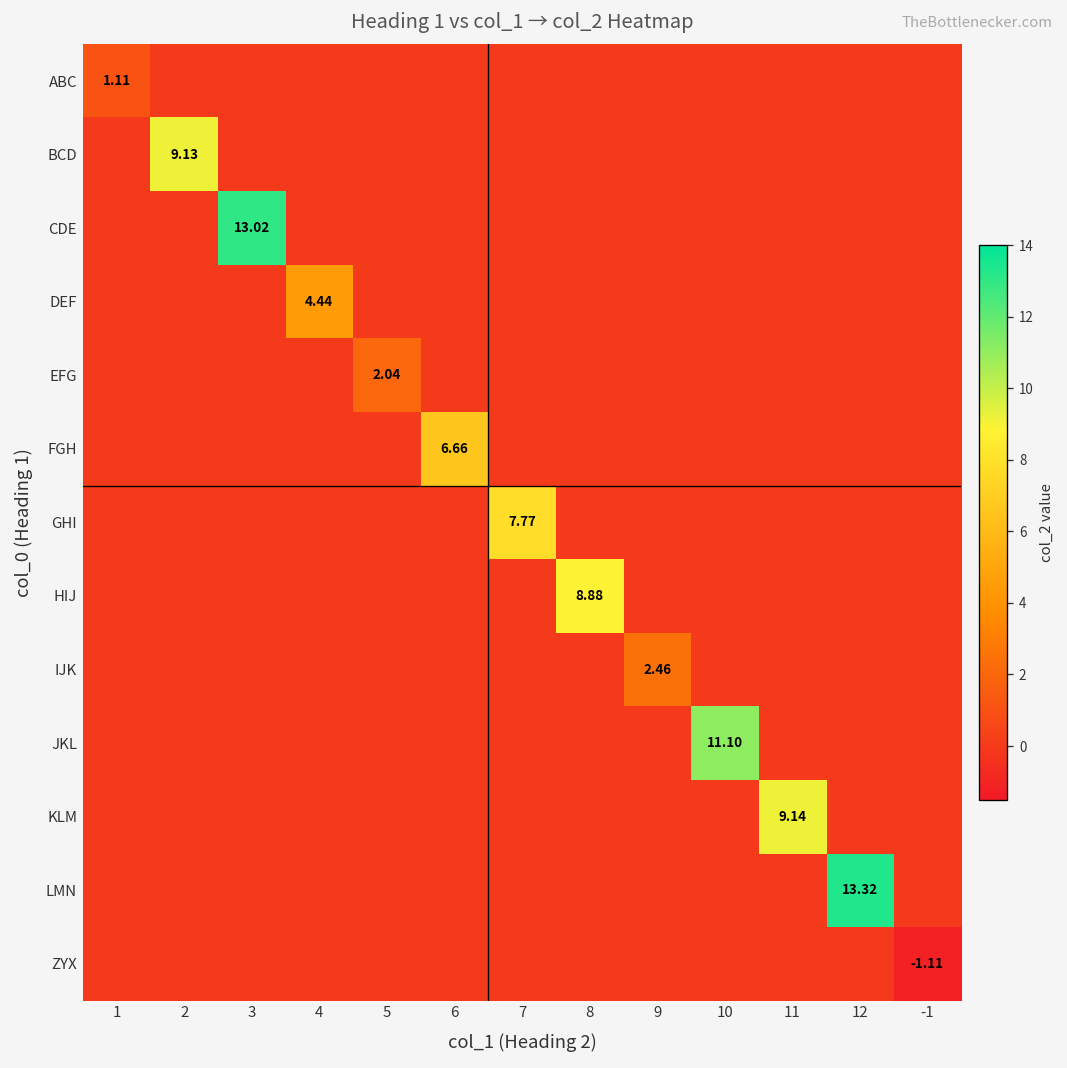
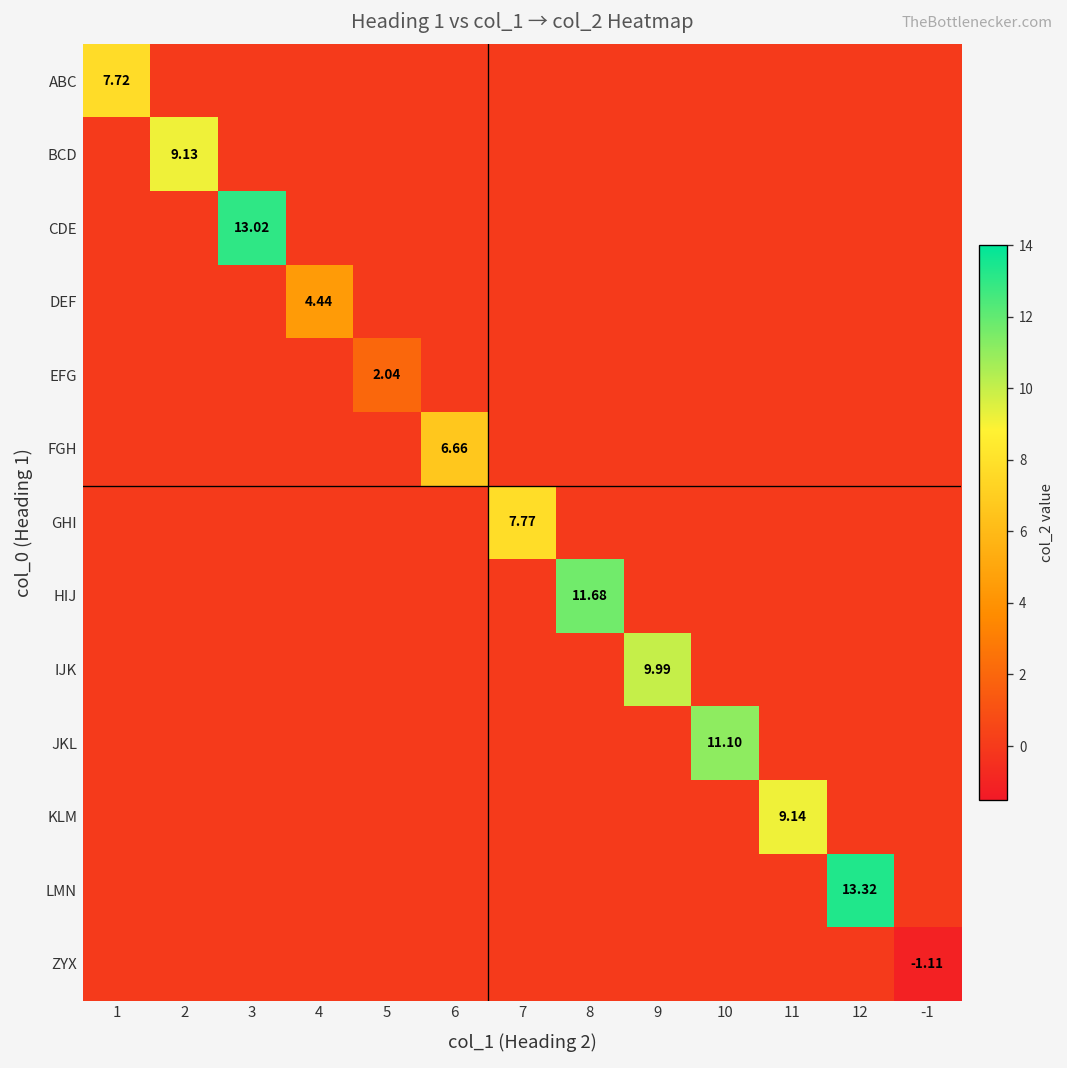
ABC, 1: 1.11 -> 7.72
HIJ, 8: 8.88 -> 11.68
IJK, 9: 2.46 -> 9.99
